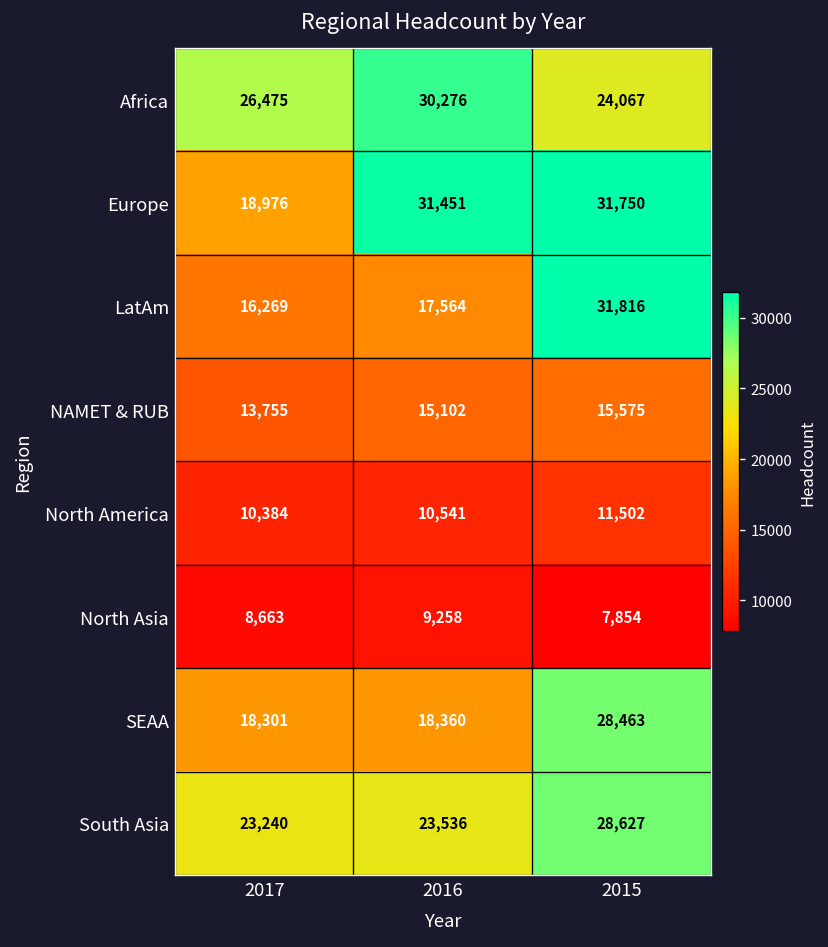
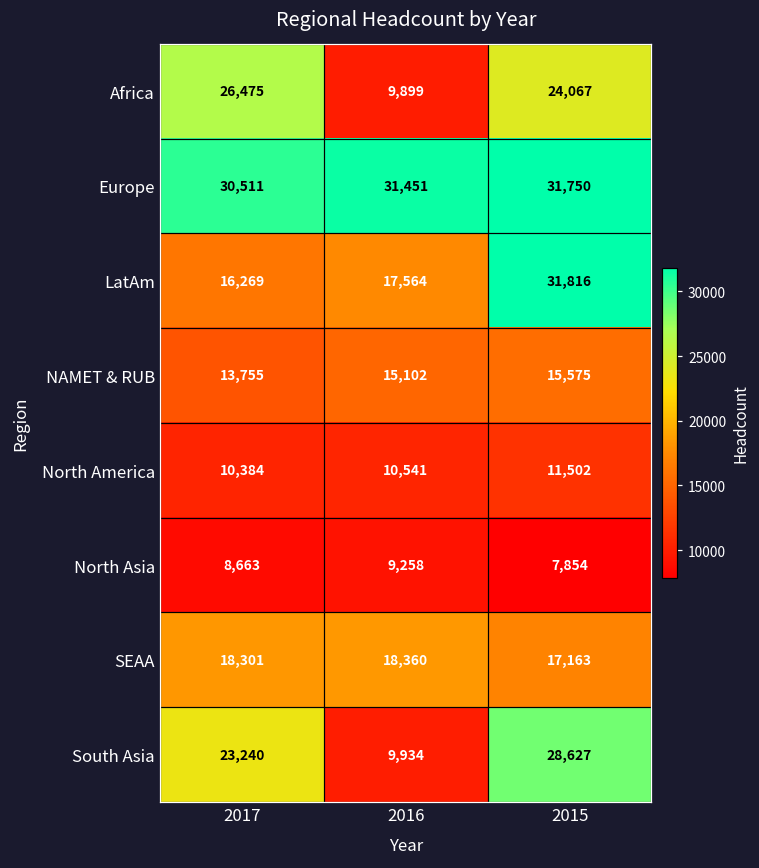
Africa, 2016: 30,276 -> 9,899
Europe, 2017: 18,976 -> 30,511
SEAA, 2015: 28,463 -> 17,163
South Asia, 2016: 23,536 -> 9,934
